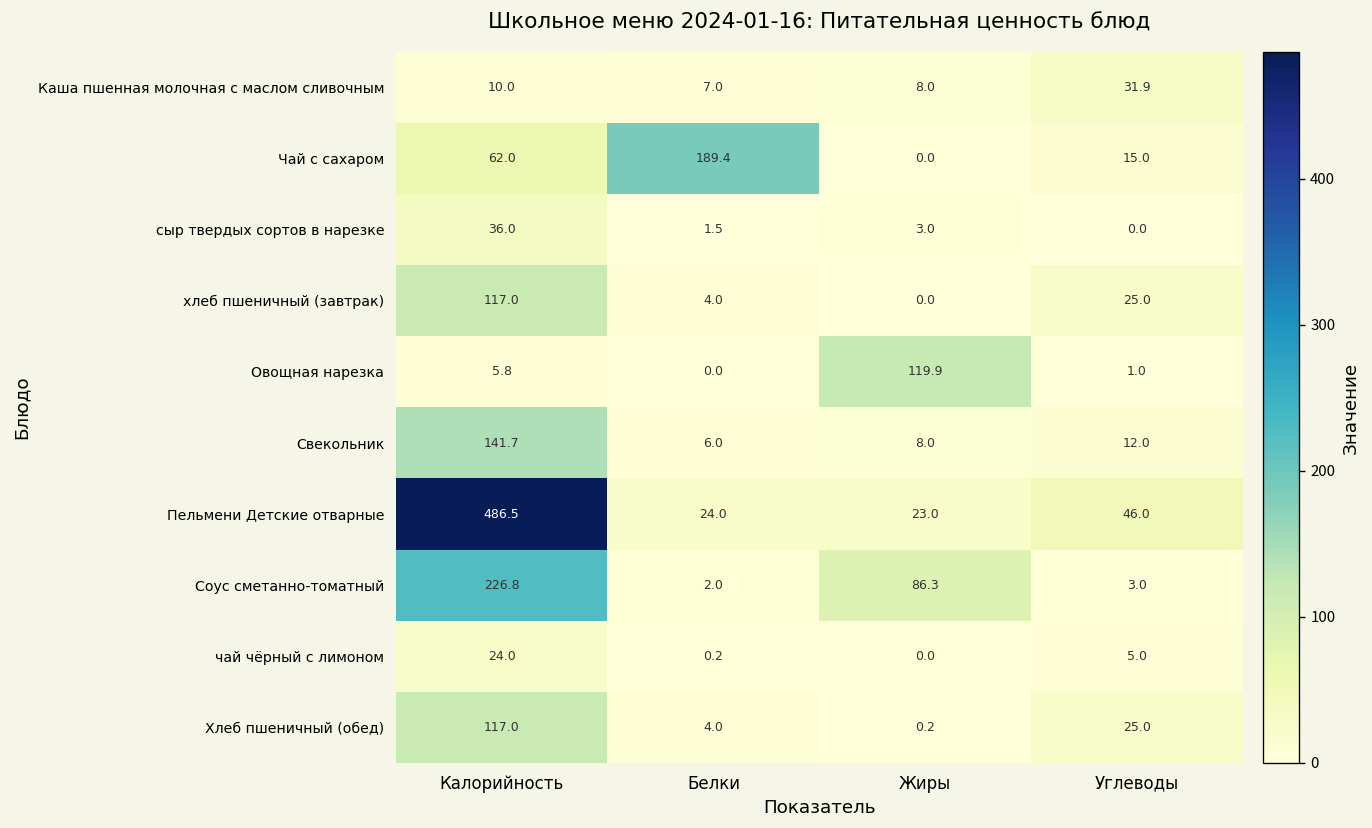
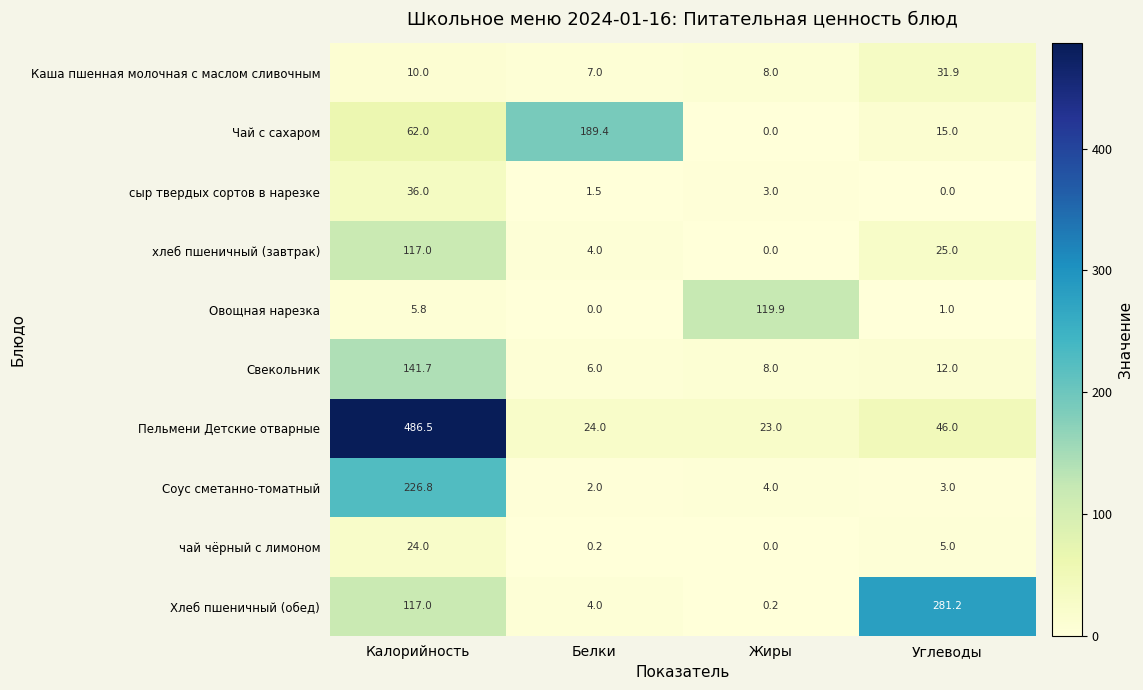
Соус сметанно-томатный, Жиры: 86.3 -> 4.0
Хлеб пшеничный (обед), Углеводы: 25.0 -> 281.2
